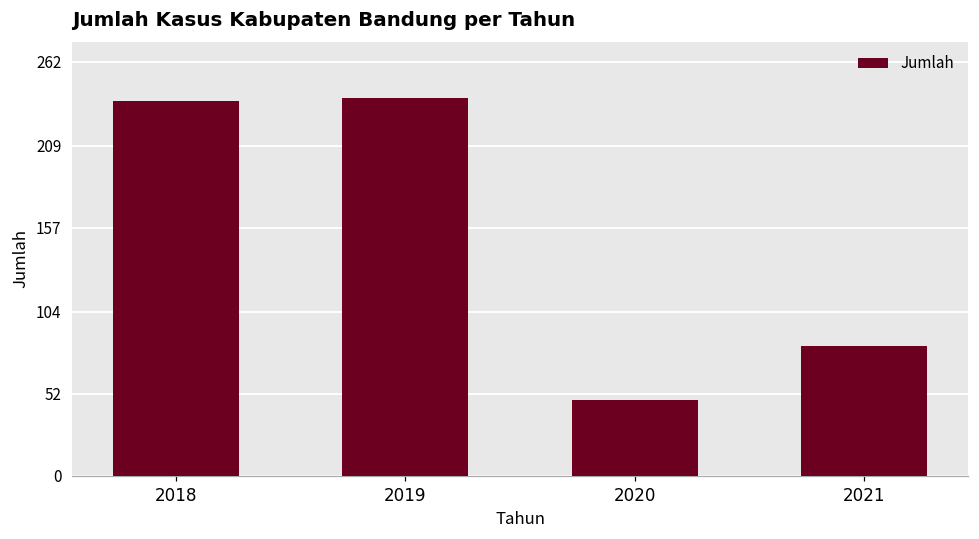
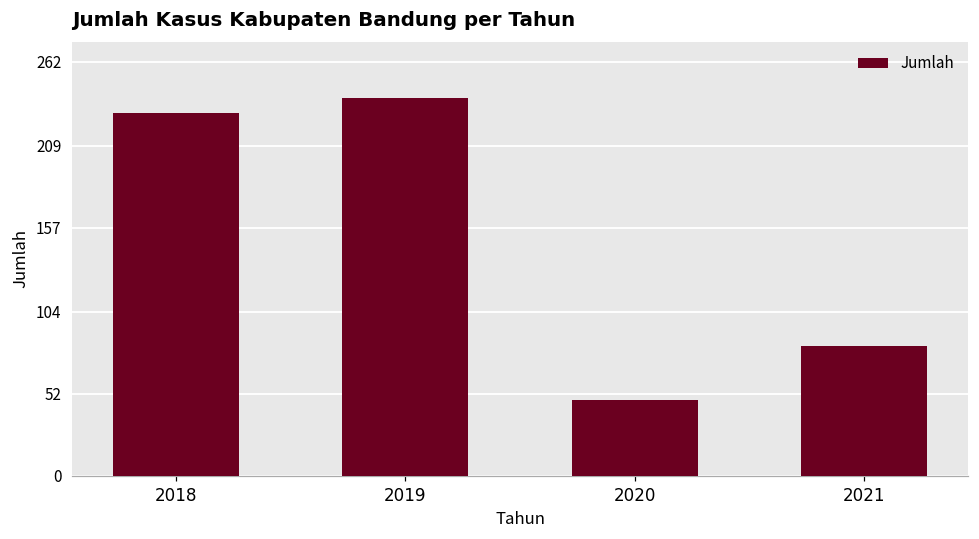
2018: 237 -> 230
